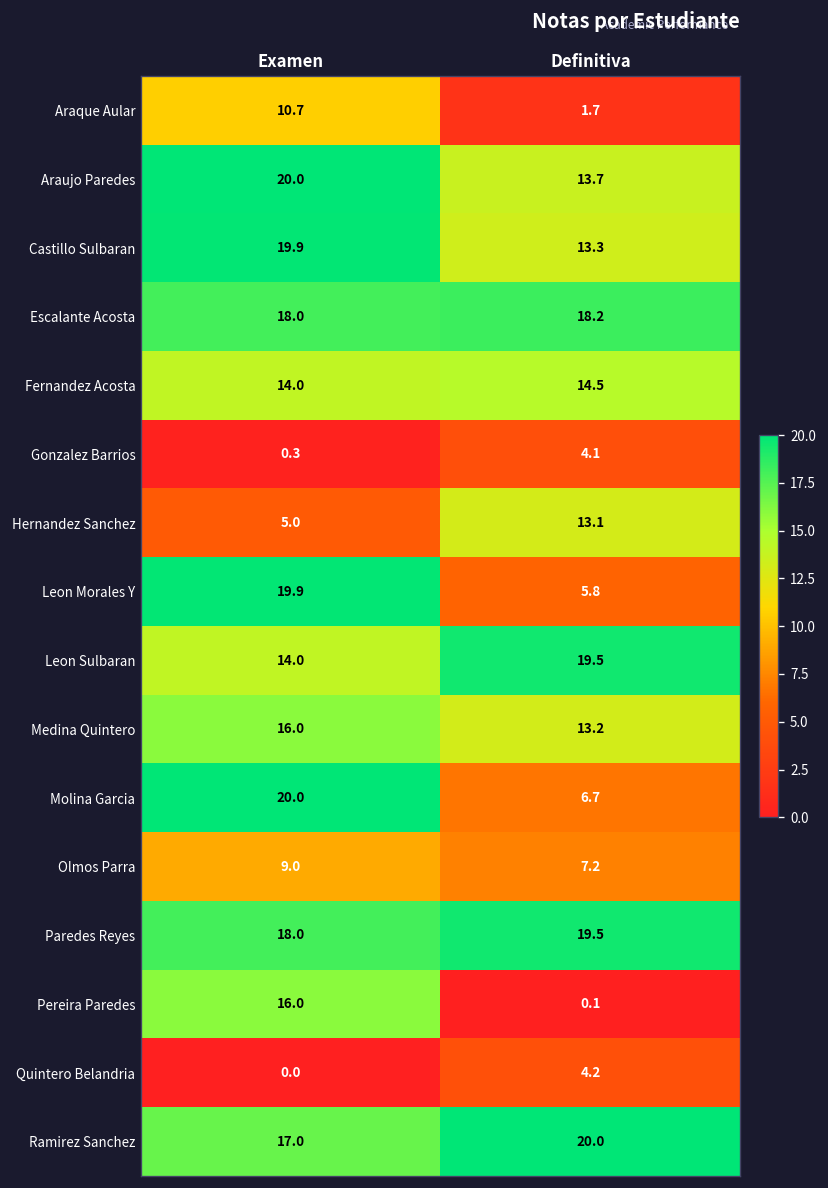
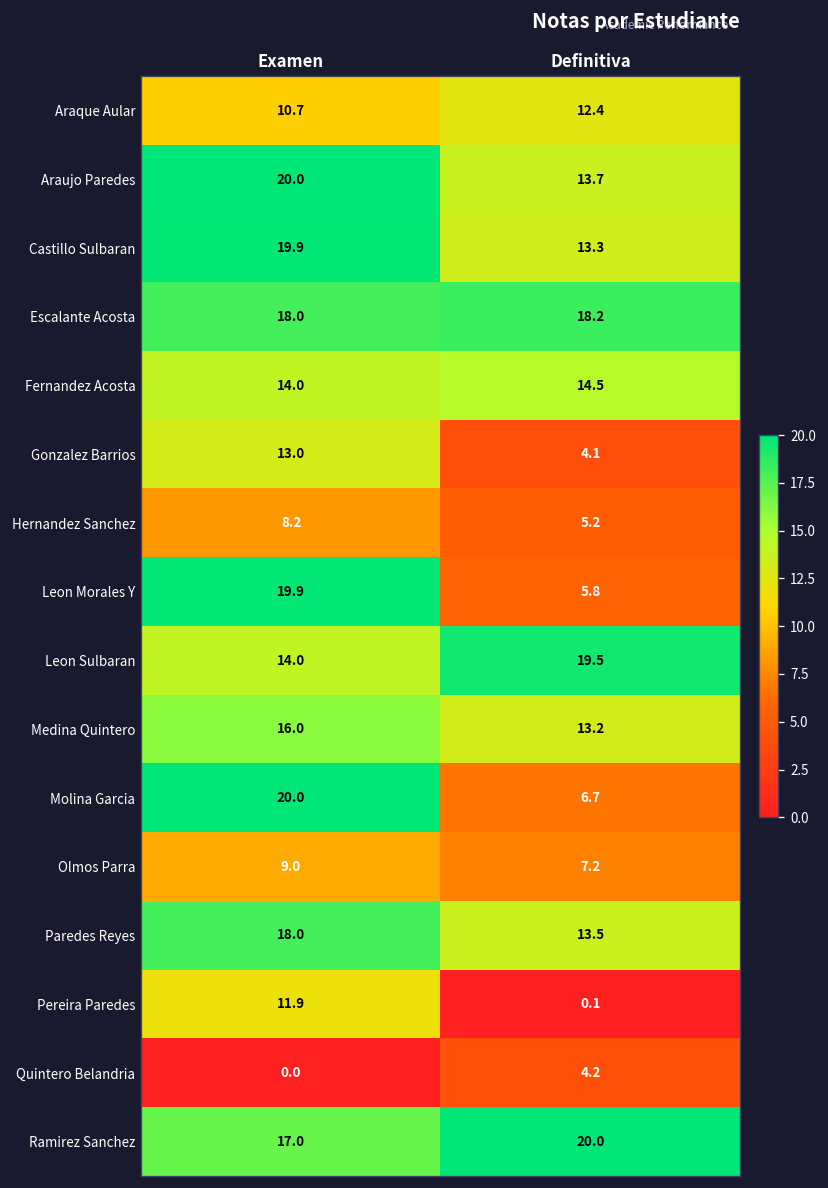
Araque Aular, Definitiva: 1.7 -> 12.4
Gonzalez Barrios, Examen: 0.3 -> 13.0
Hernandez Sanchez, Examen: 5.0 -> 8.2
Hernandez Sanchez, Definitiva: 13.1 -> 5.2
Paredes Reyes, Definitiva: 19.5 -> 13.5
Pereira Paredes, Examen: 16.0 -> 11.9
